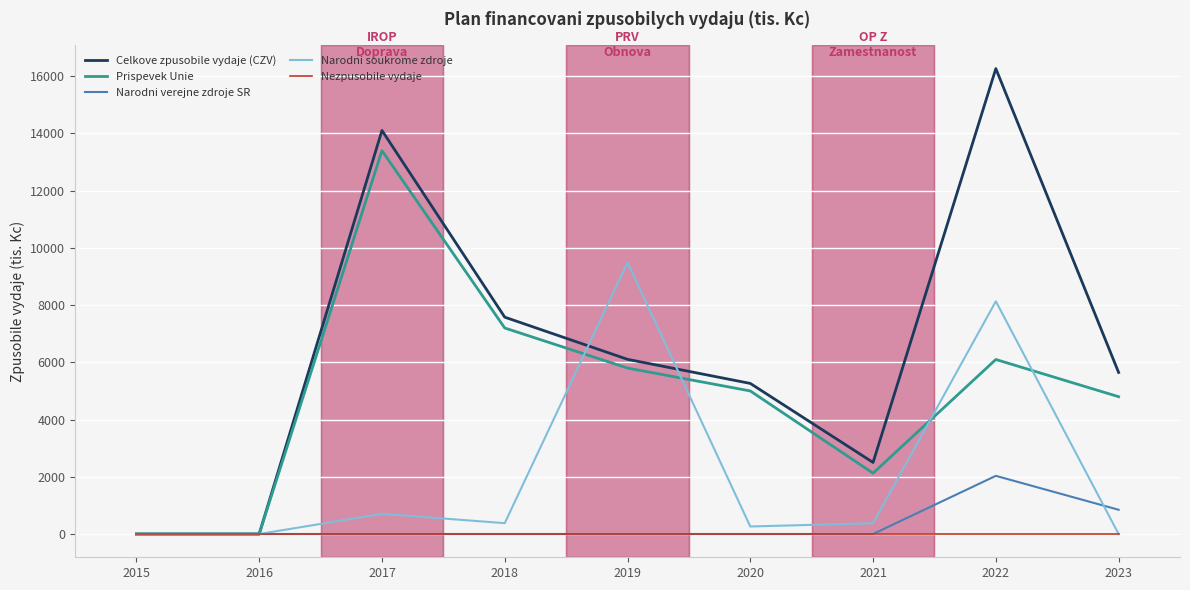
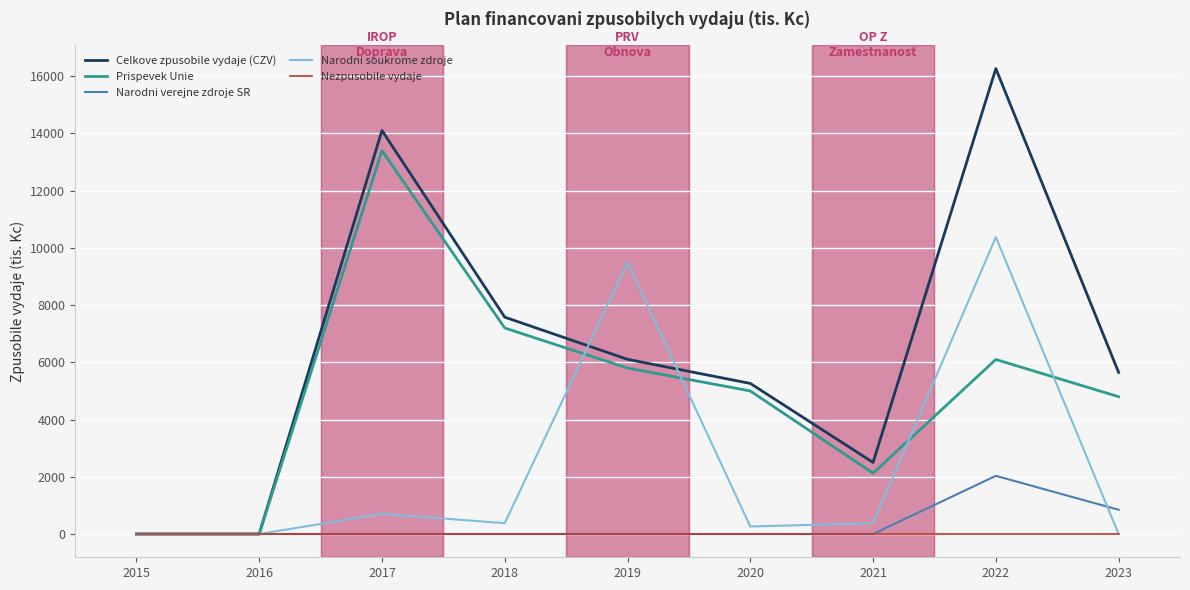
Narodni soukrome zdroje, 2022: 8100 -> 10400
